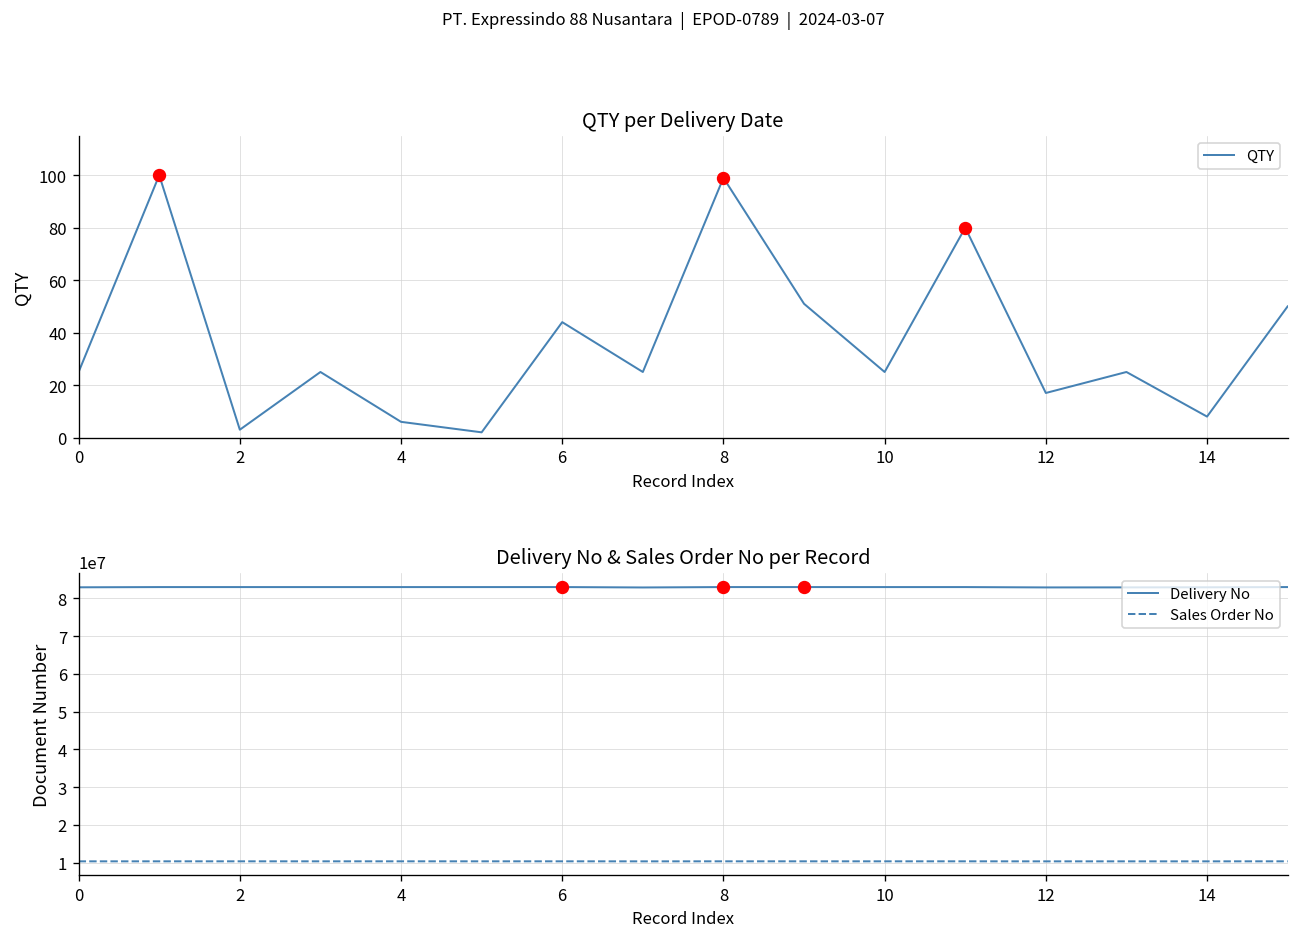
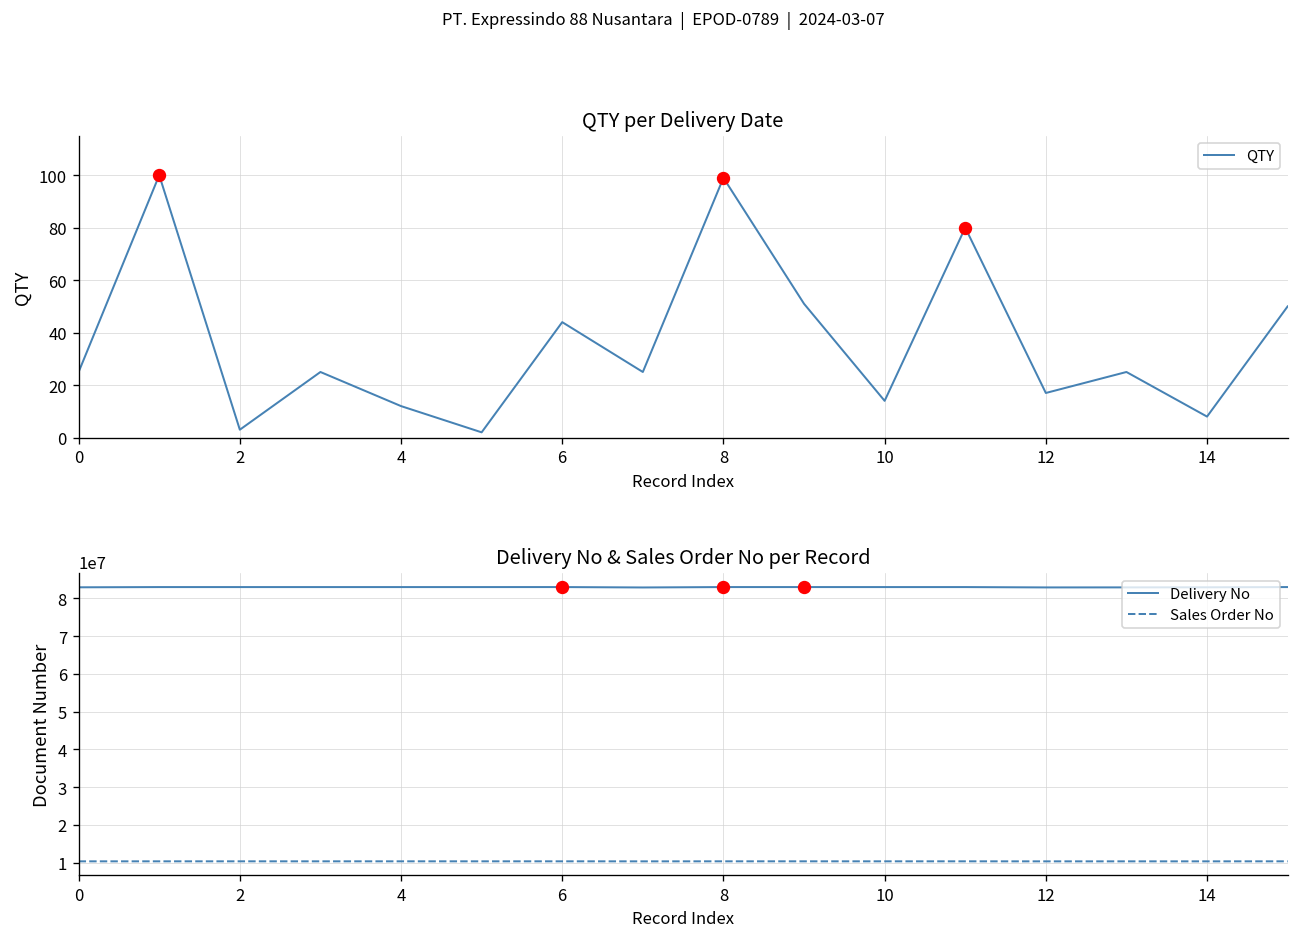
QTY per Delivery Date, QTY, 4: 6 -> 12
QTY per Delivery Date, QTY, 10: 25 -> 14
